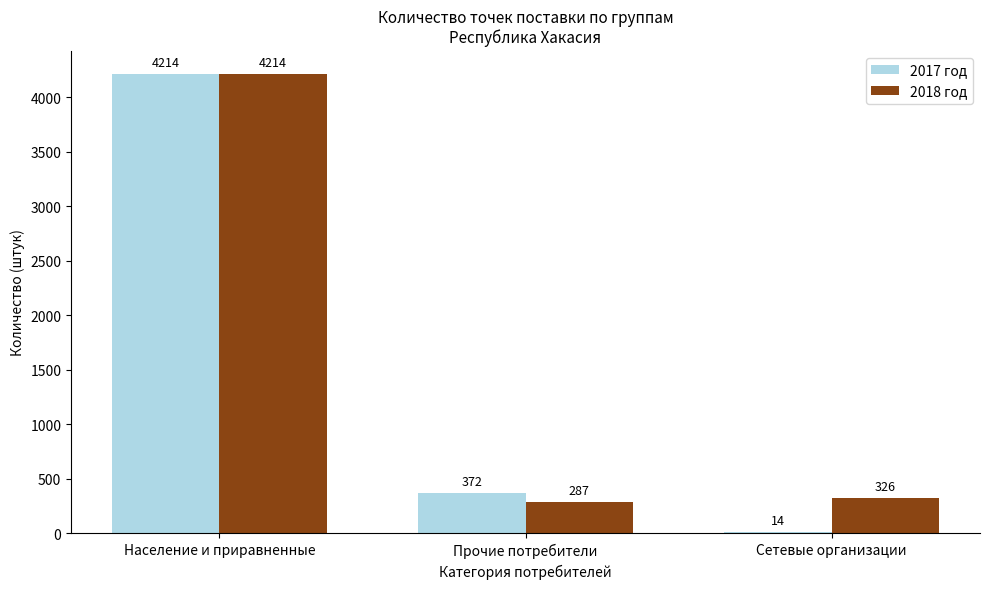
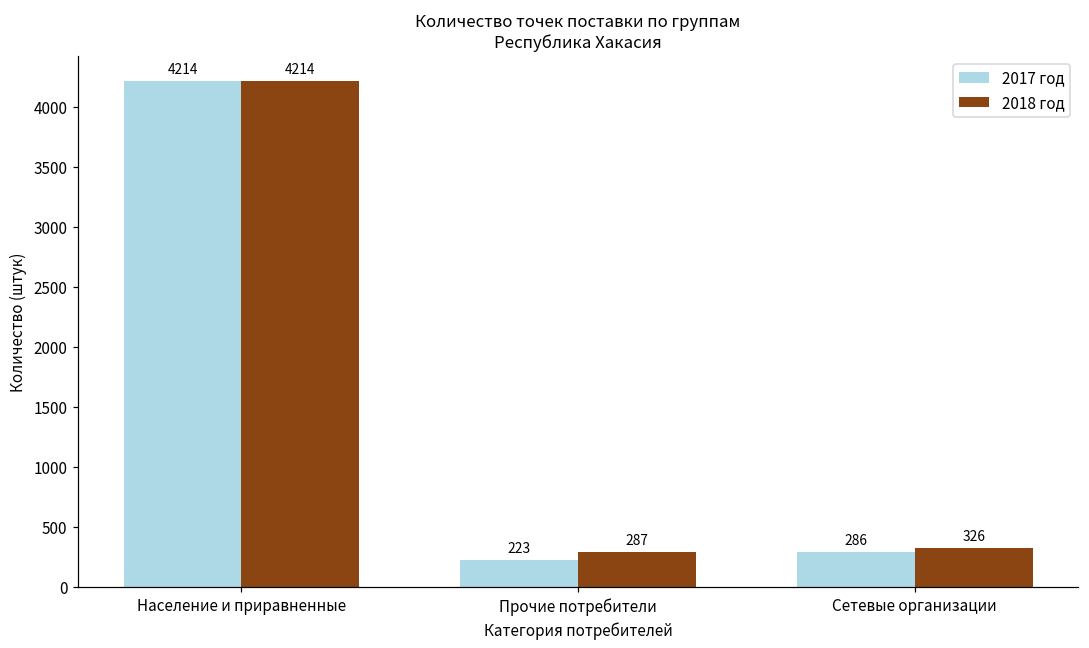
2017 год, Прочие потребители: 372 -> 223
2017 год, Сетевые организации: 14 -> 286
